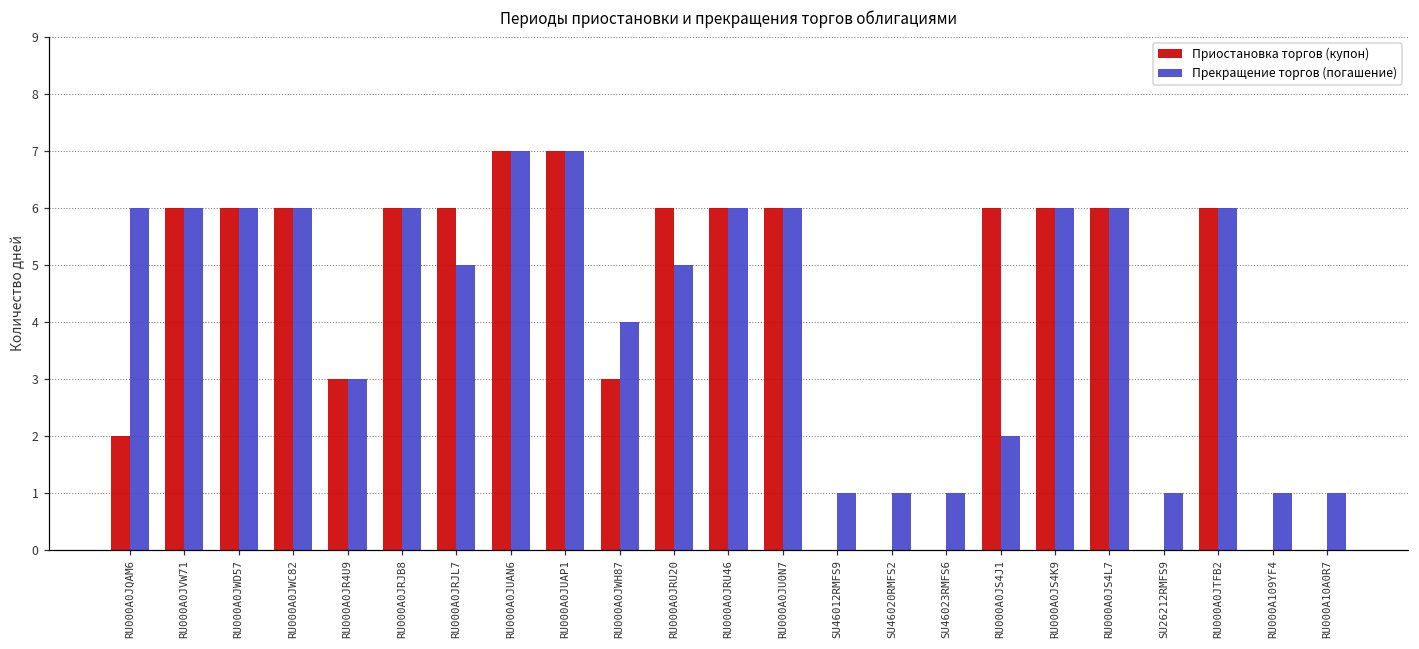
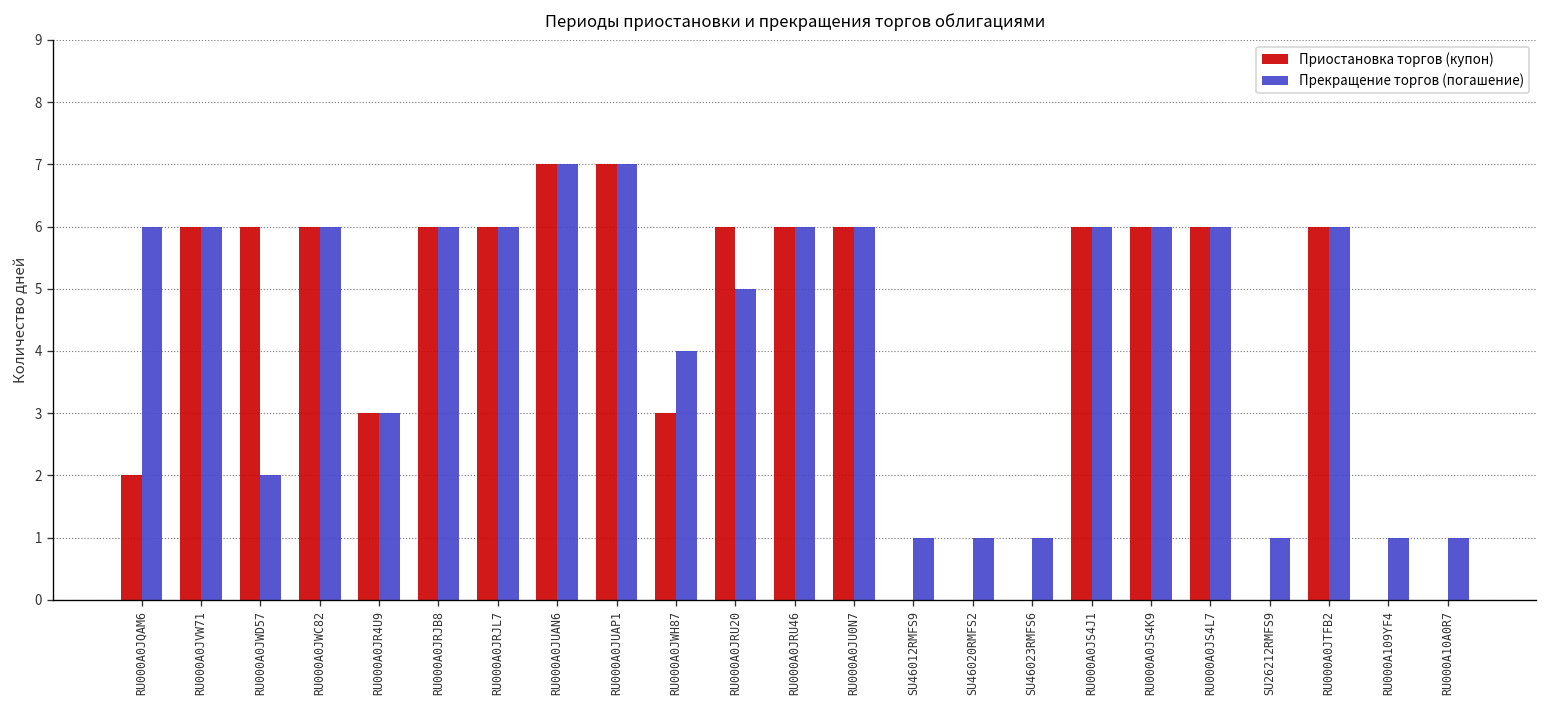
Прекращение торгов (погашение), RU000A0JWD57: 6 -> 2
Прекращение торгов (погашение), RU000A0JRJL7: 5 -> 6
Прекращение торгов (погашение), RU000A0JS4J1: 2 -> 6
